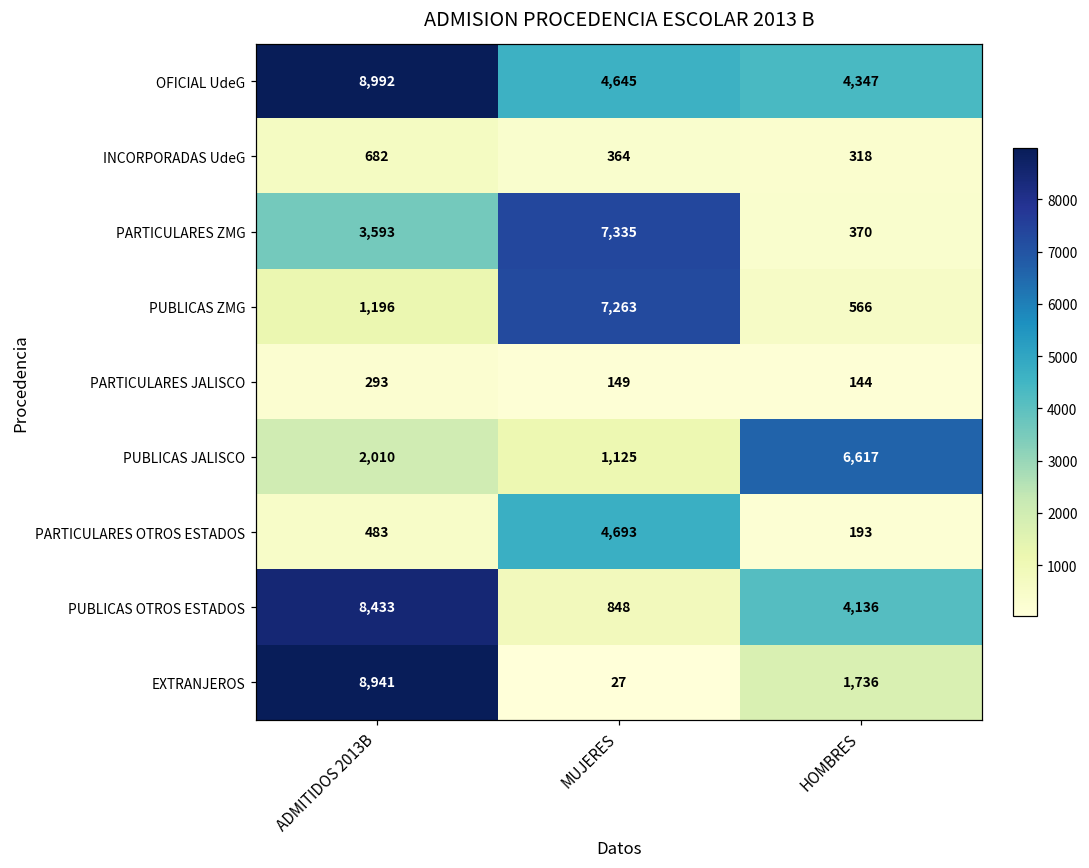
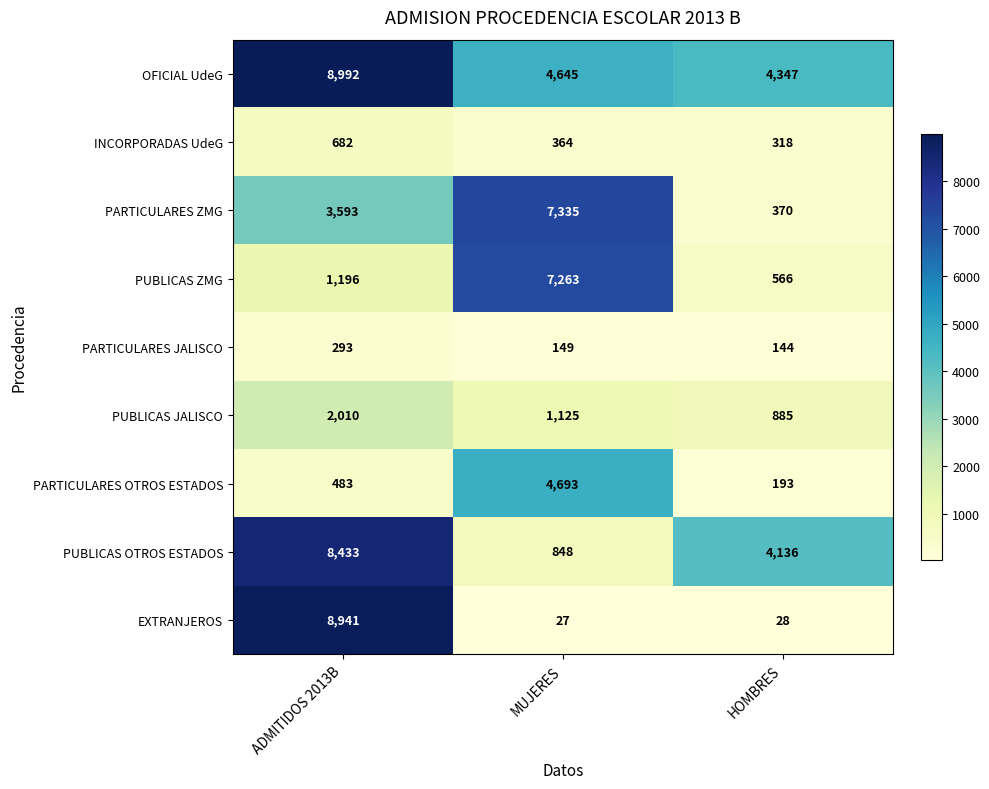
PUBLICAS JALISCO, HOMBRES: 6,617 -> 885
EXTRANJEROS, HOMBRES: 1,736 -> 28
